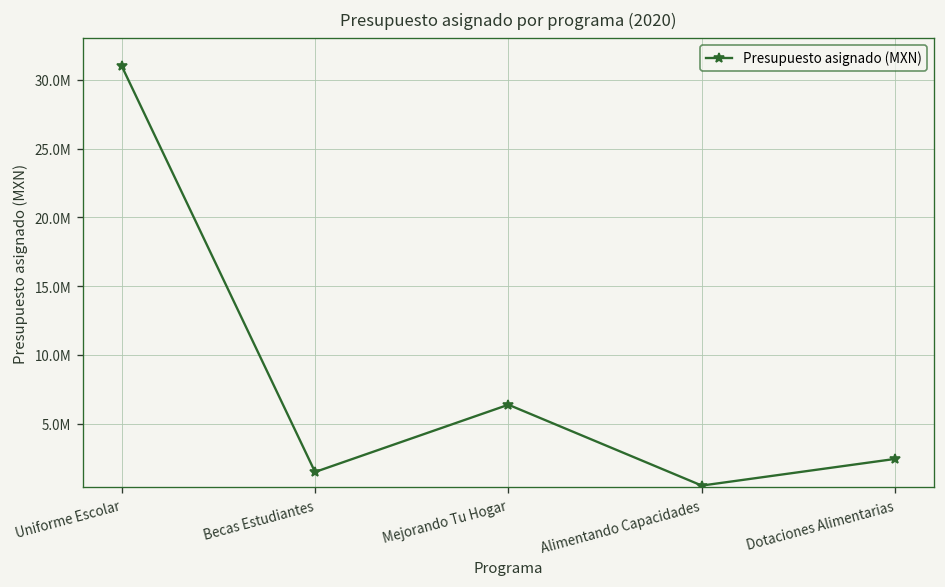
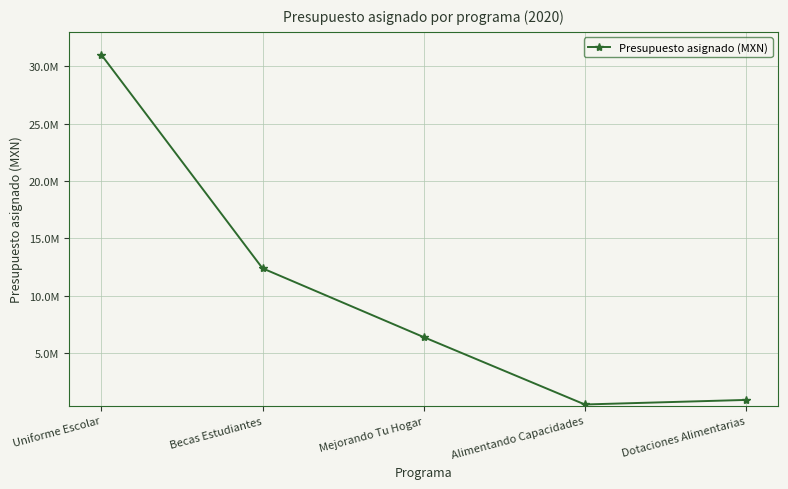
Becas Estudiantes: 1500000 -> 12400000
Dotaciones Alimentarias: 2400000 -> 900000
